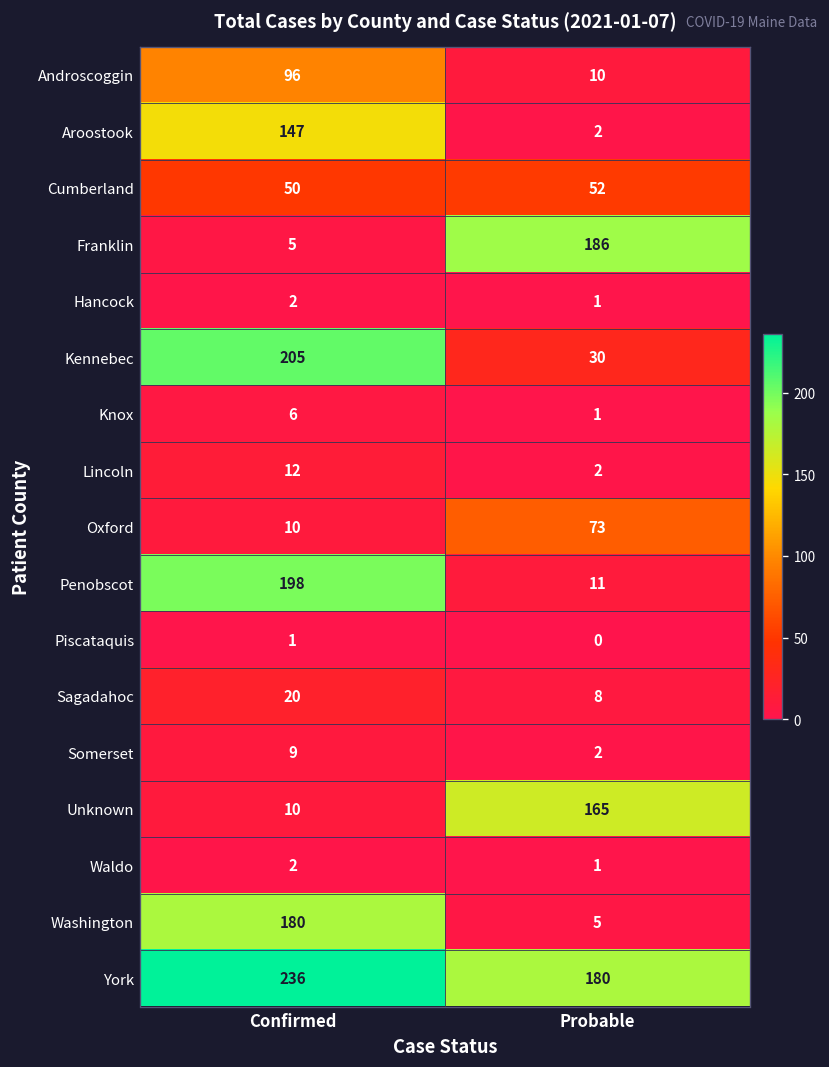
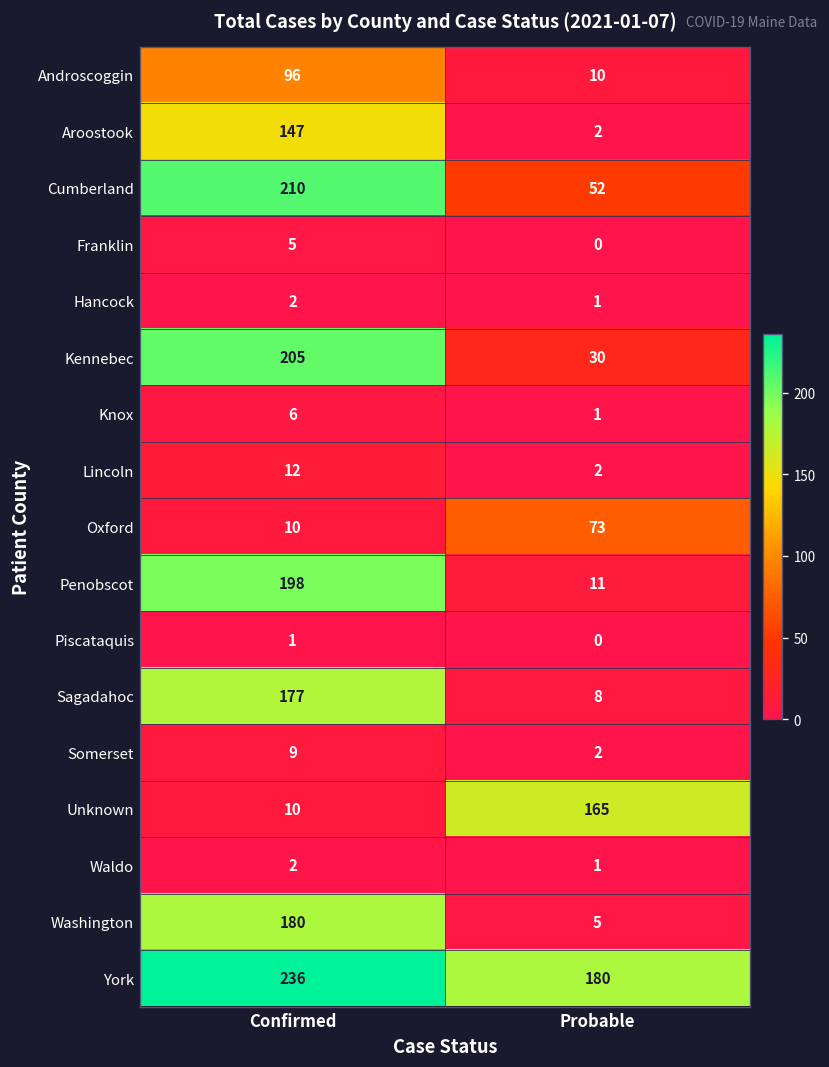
Cumberland, Confirmed: 50 -> 210
Franklin, Probable: 186 -> 0
Sagadahoc, Confirmed: 20 -> 177
